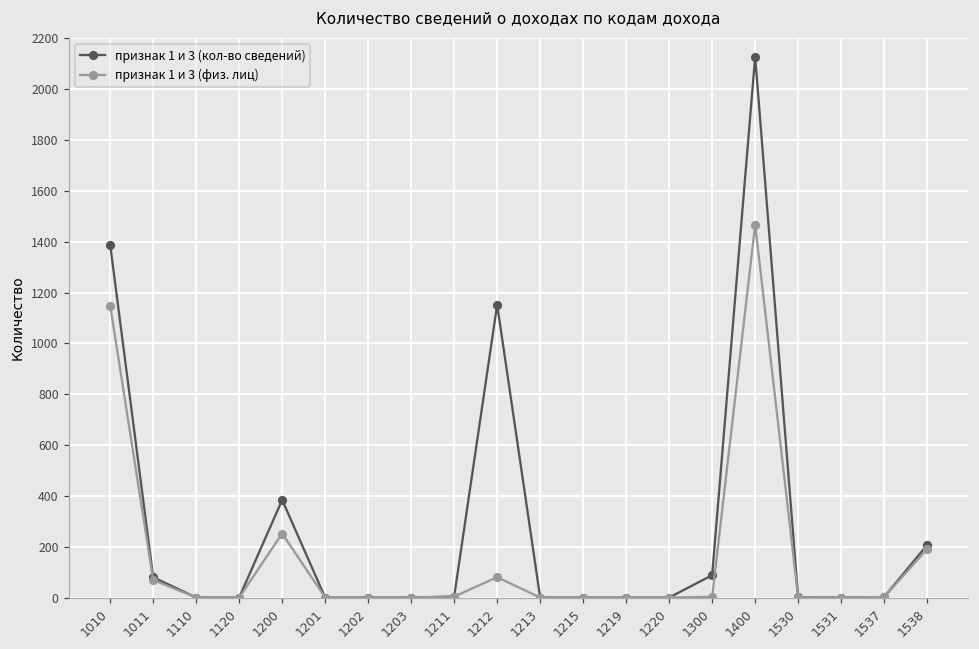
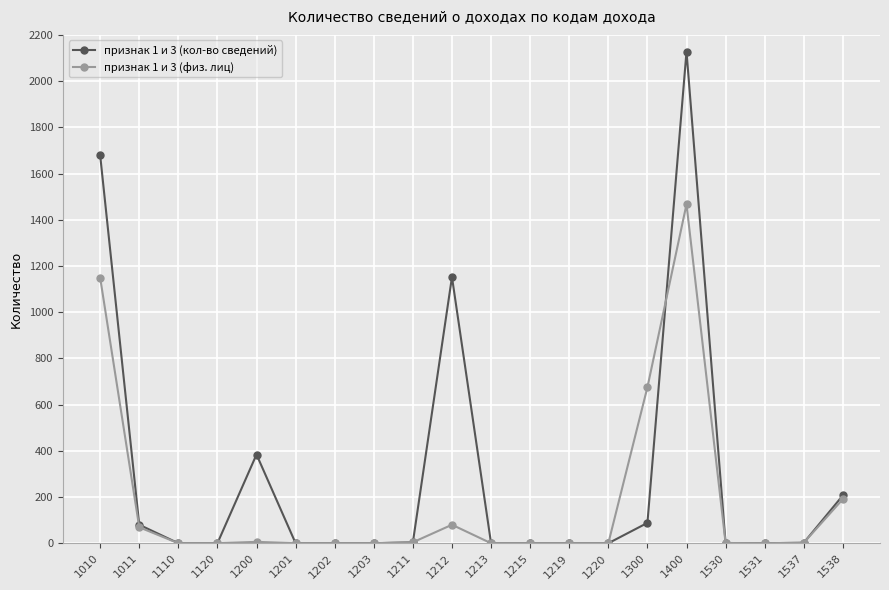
признак 1 и 3 (кол-во сведений), 1010: 1390 -> 1680
признак 1 и 3 (физ. лиц), 1200: 250 -> 10
признак 1 и 3 (физ. лиц), 1300: 0 -> 680
